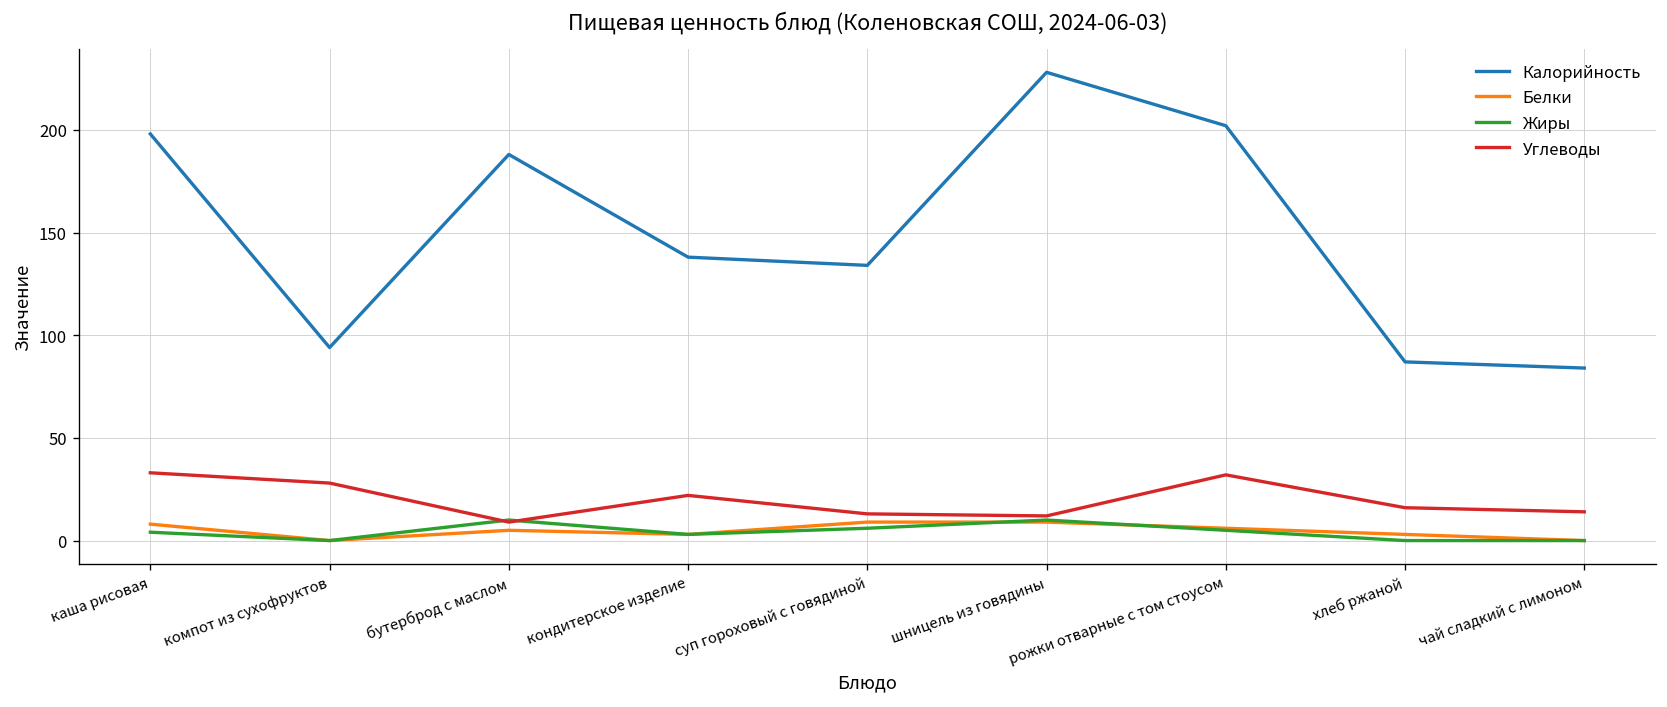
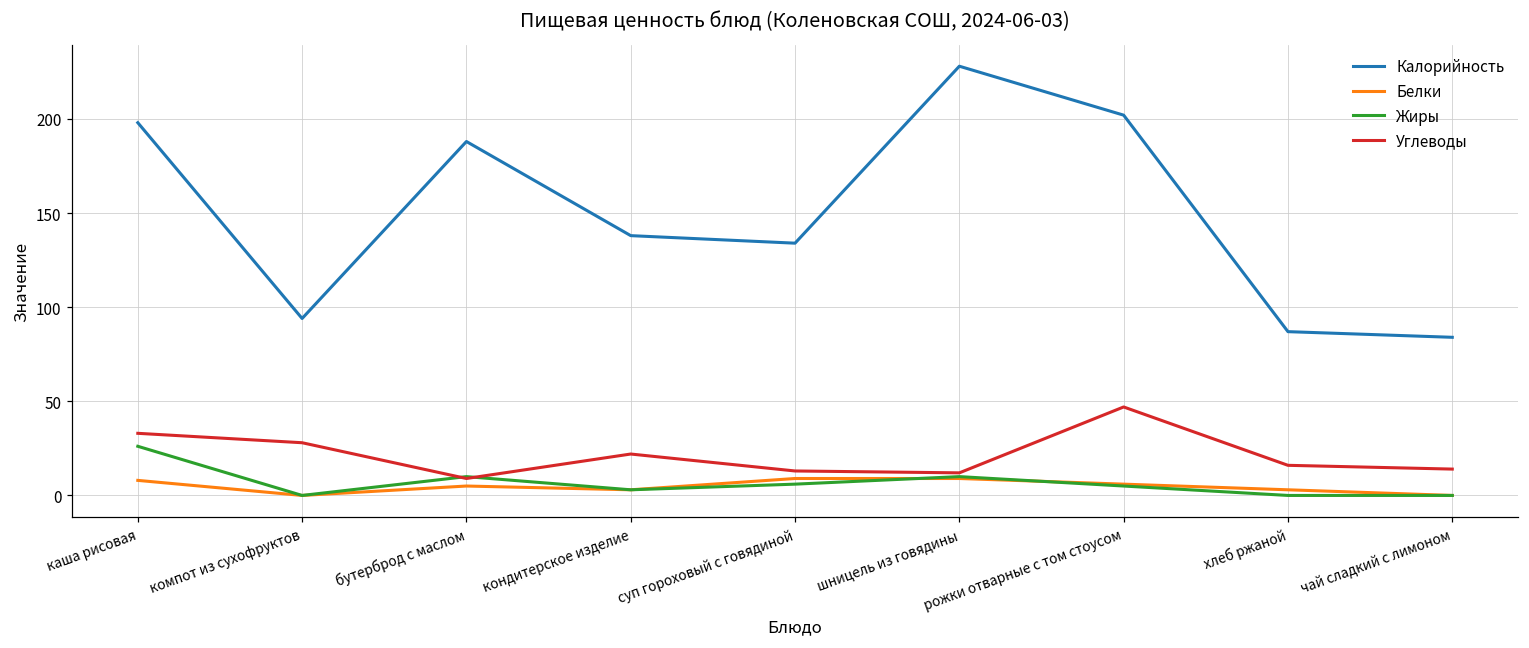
Жиры, каша рисовая: 4 -> 26
Углеводы, рожки отварные с том стоусом: 32 -> 47
